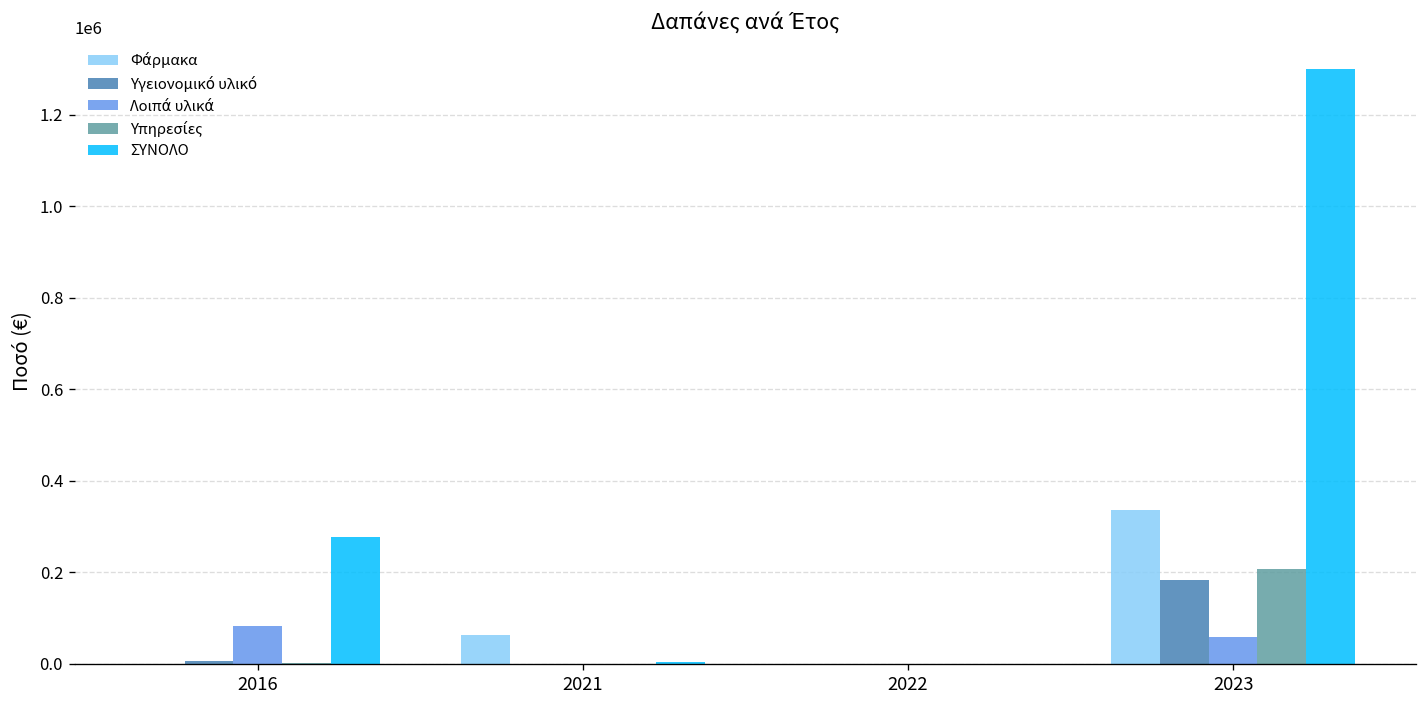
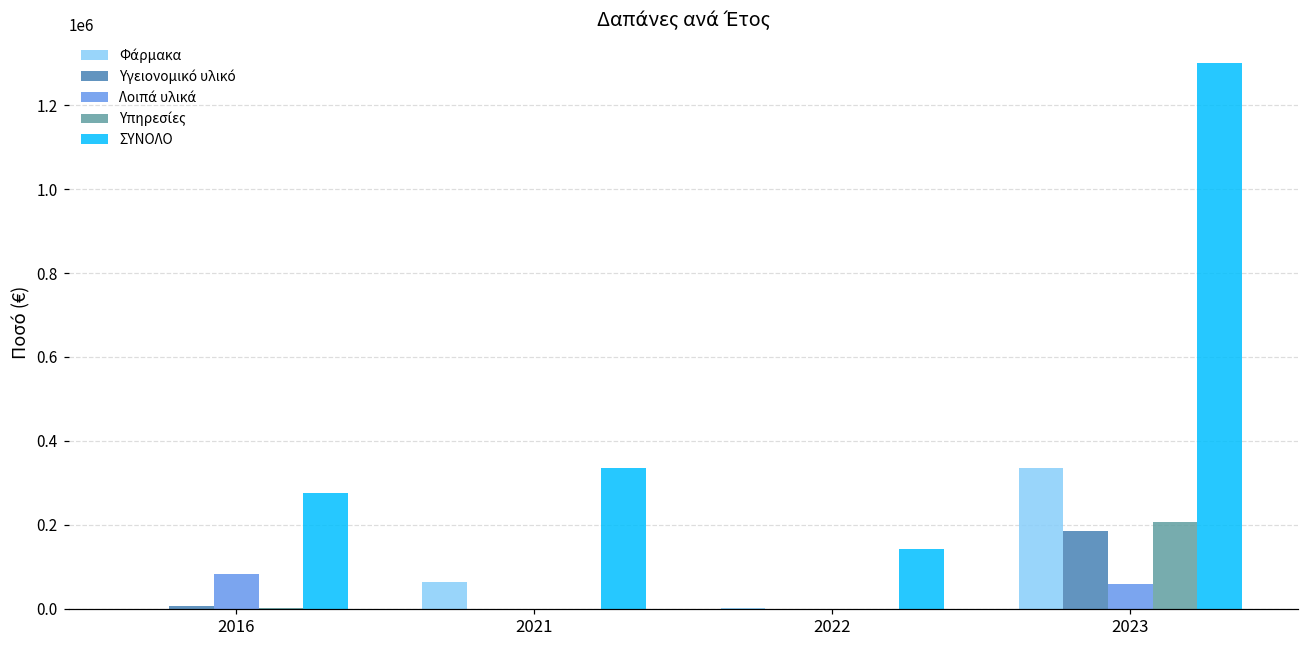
ΣΥΝΟΛΟ, 2021: 0 -> 340000
ΣΥΝΟΛΟ, 2022: 0 -> 140000
